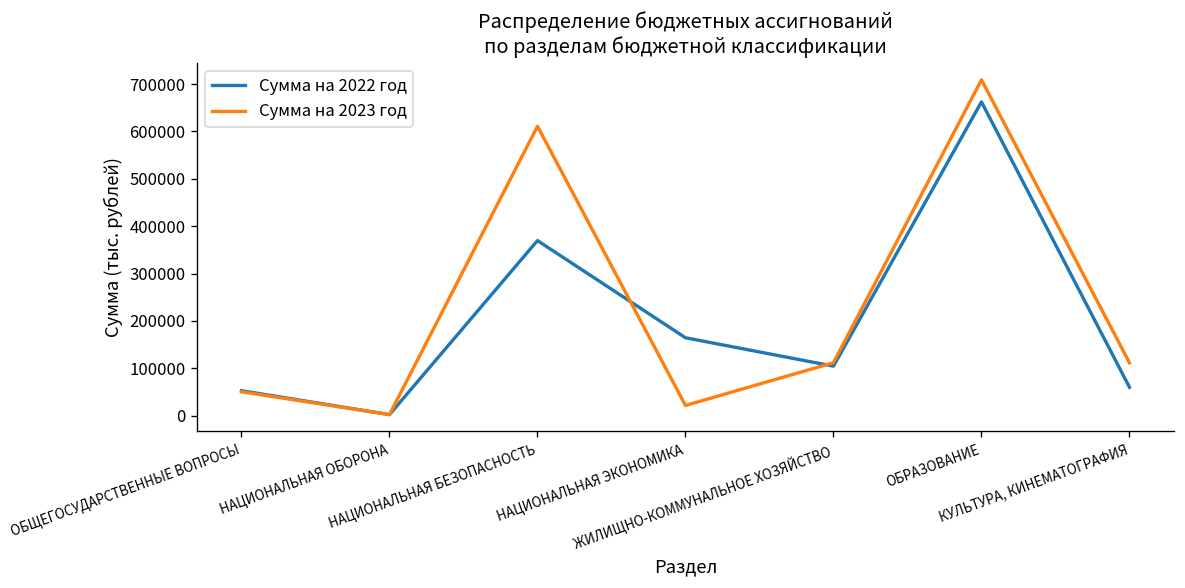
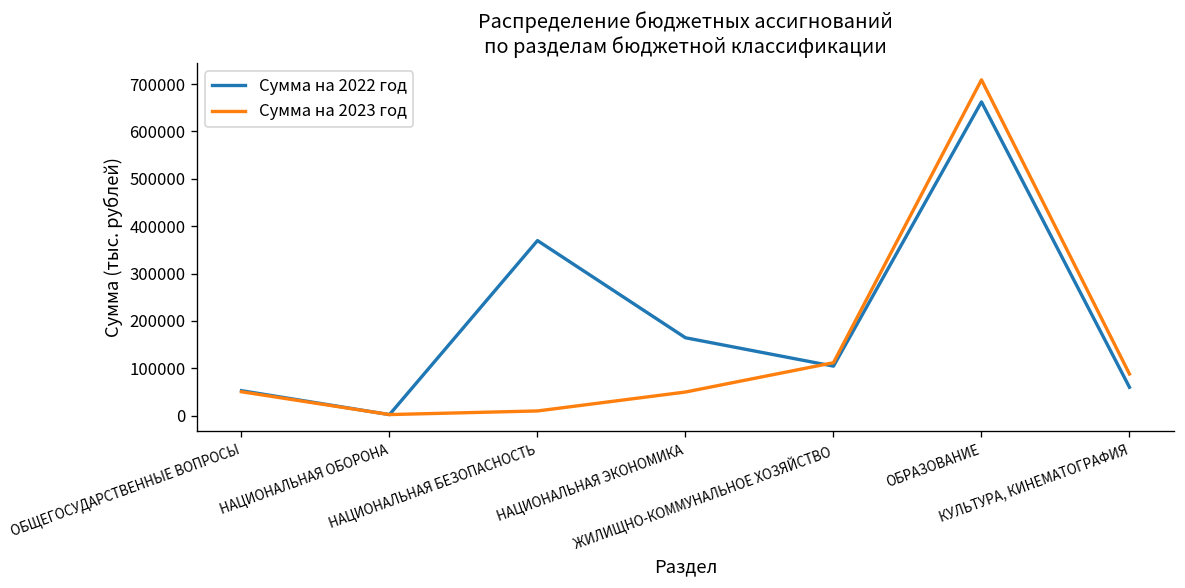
Сумма на 2023 год, НАЦИОНАЛЬНАЯ БЕЗОПАСНОСТЬ: 610000 -> 10000
Сумма на 2023 год, НАЦИОНАЛЬНАЯ ЭКОНОМИКА: 20000 -> 50000
Сумма на 2023 год, КУЛЬТУРА, КИНЕМАТОГРАФИЯ: 110000 -> 90000
